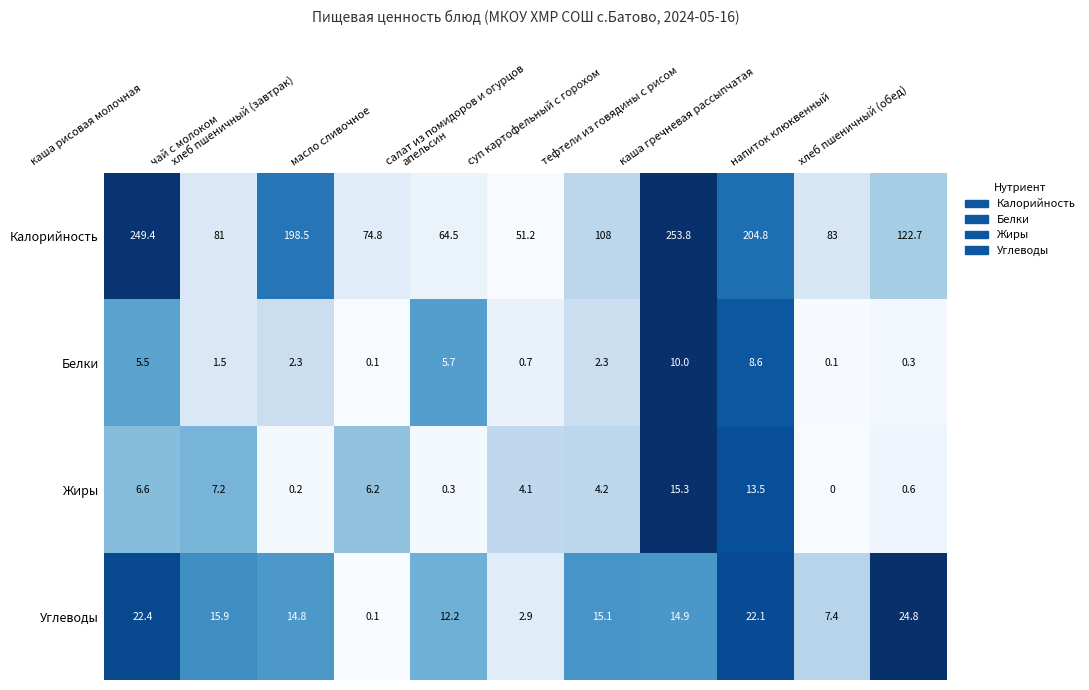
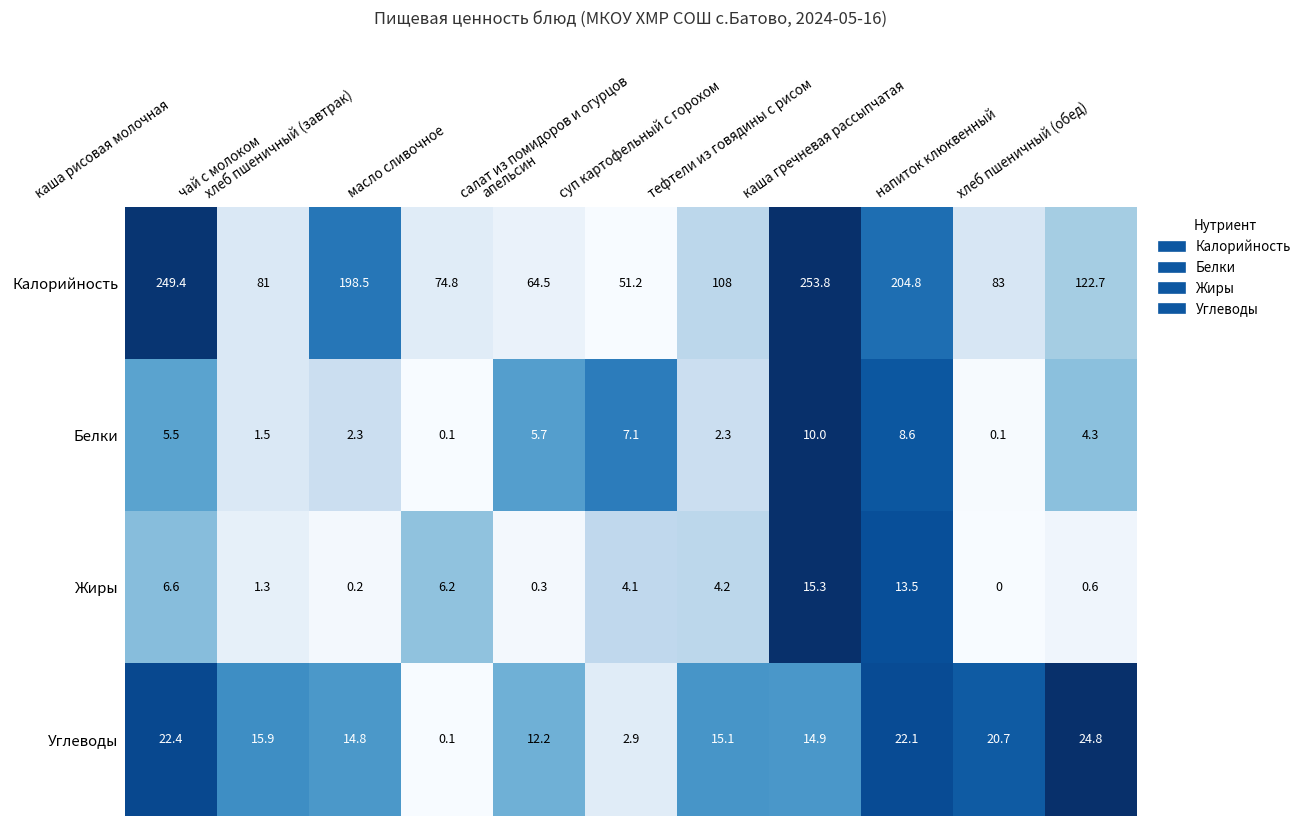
Белки, салат из помидоров и огурцов: 0.7 -> 7.1
Белки, хлеб пшеничный (обед): 0.3 -> 4.3
Жиры, чай с молоком: 7.2 -> 1.3
Углеводы, напиток клюквенный: 7.4 -> 20.7
